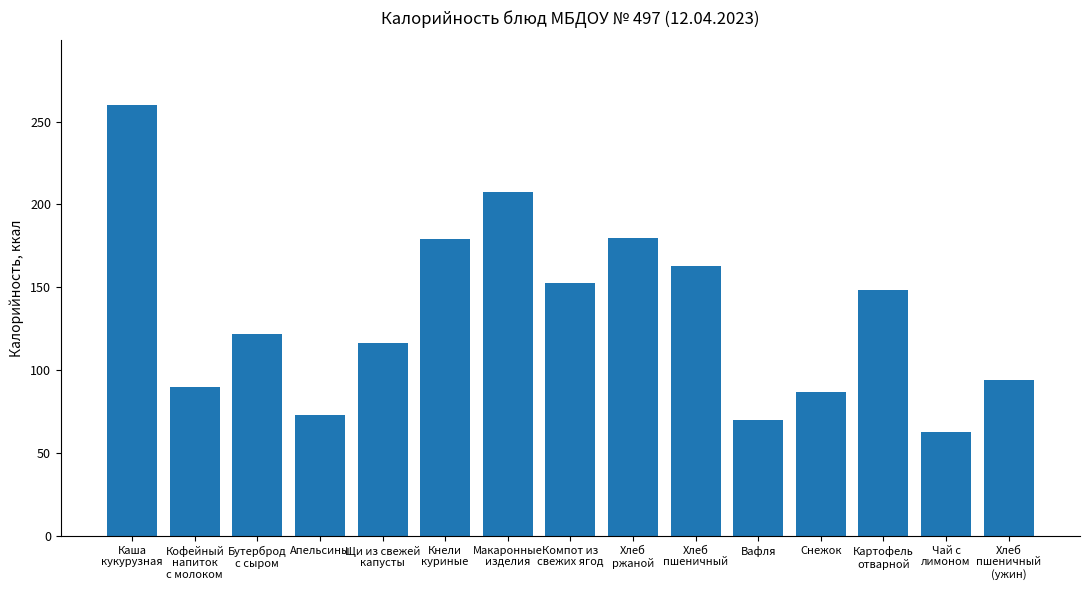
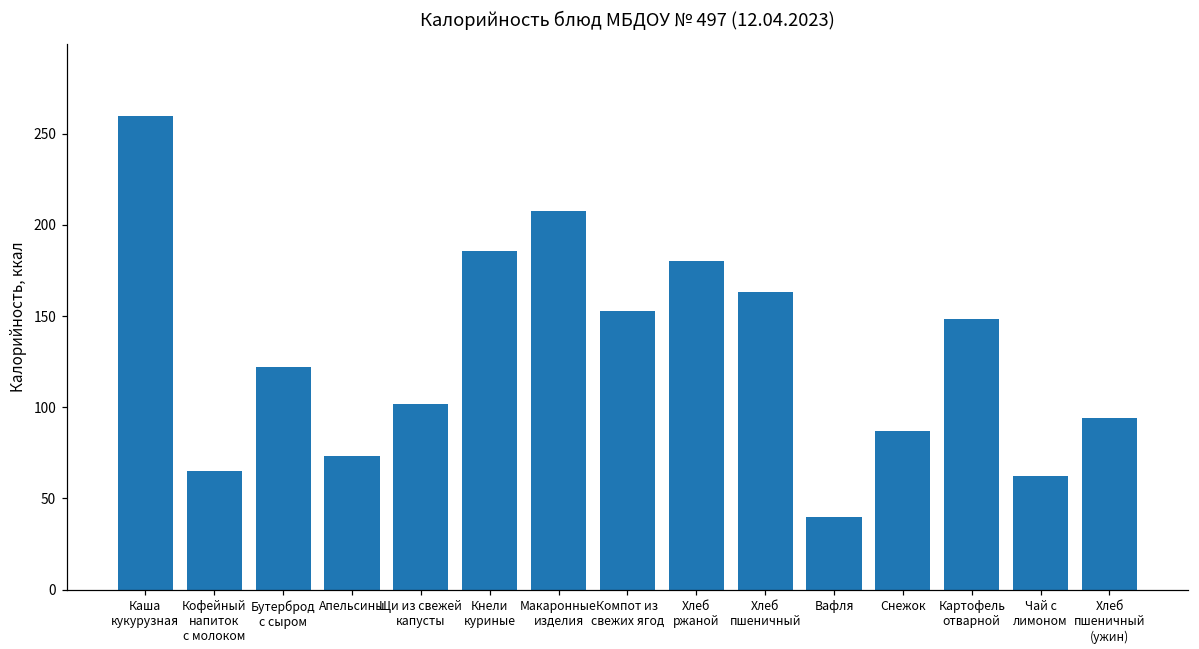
Кофейный напиток с молоком: 90 -> 65
Щи из свежей капусты: 116 -> 102
Кнели куриные: 179 -> 186
Вафля: 70 -> 40
